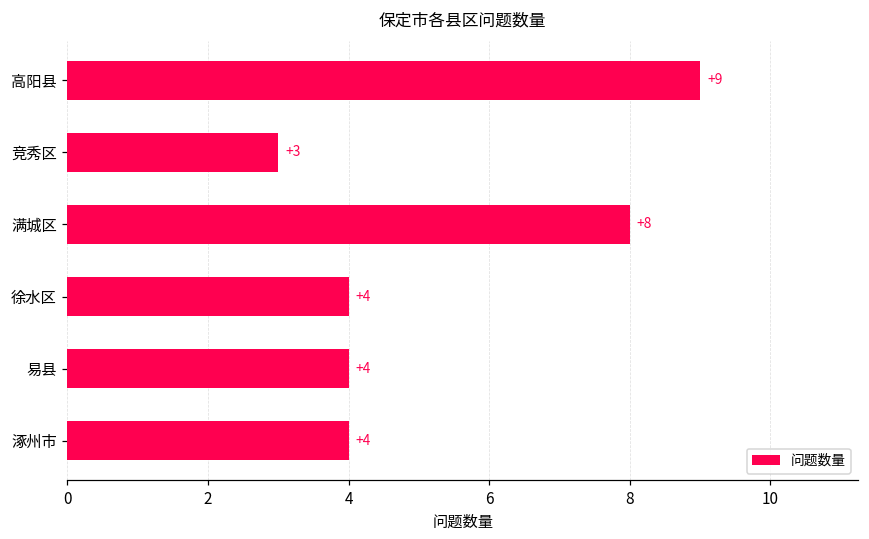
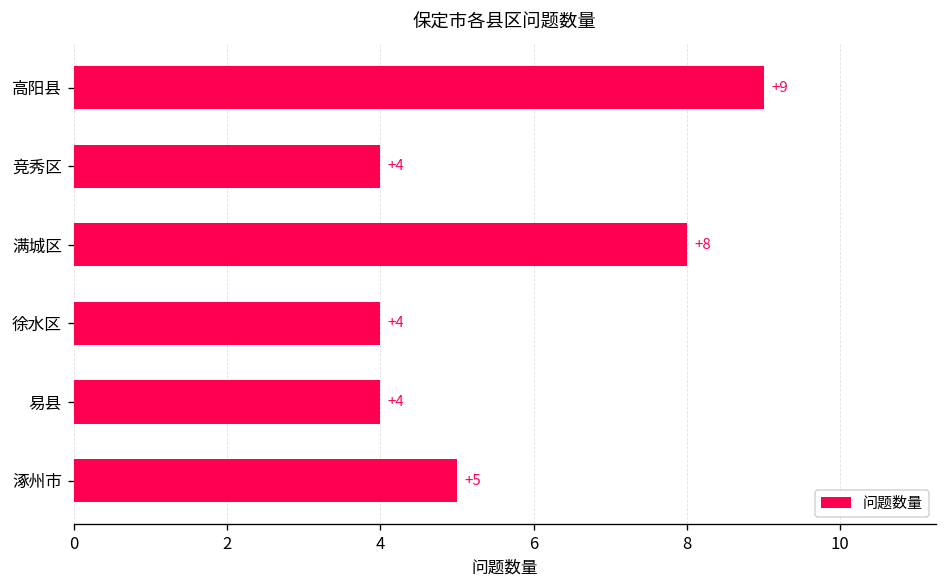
竞秀区: +3 -> +4
涿州市: +4 -> +5
